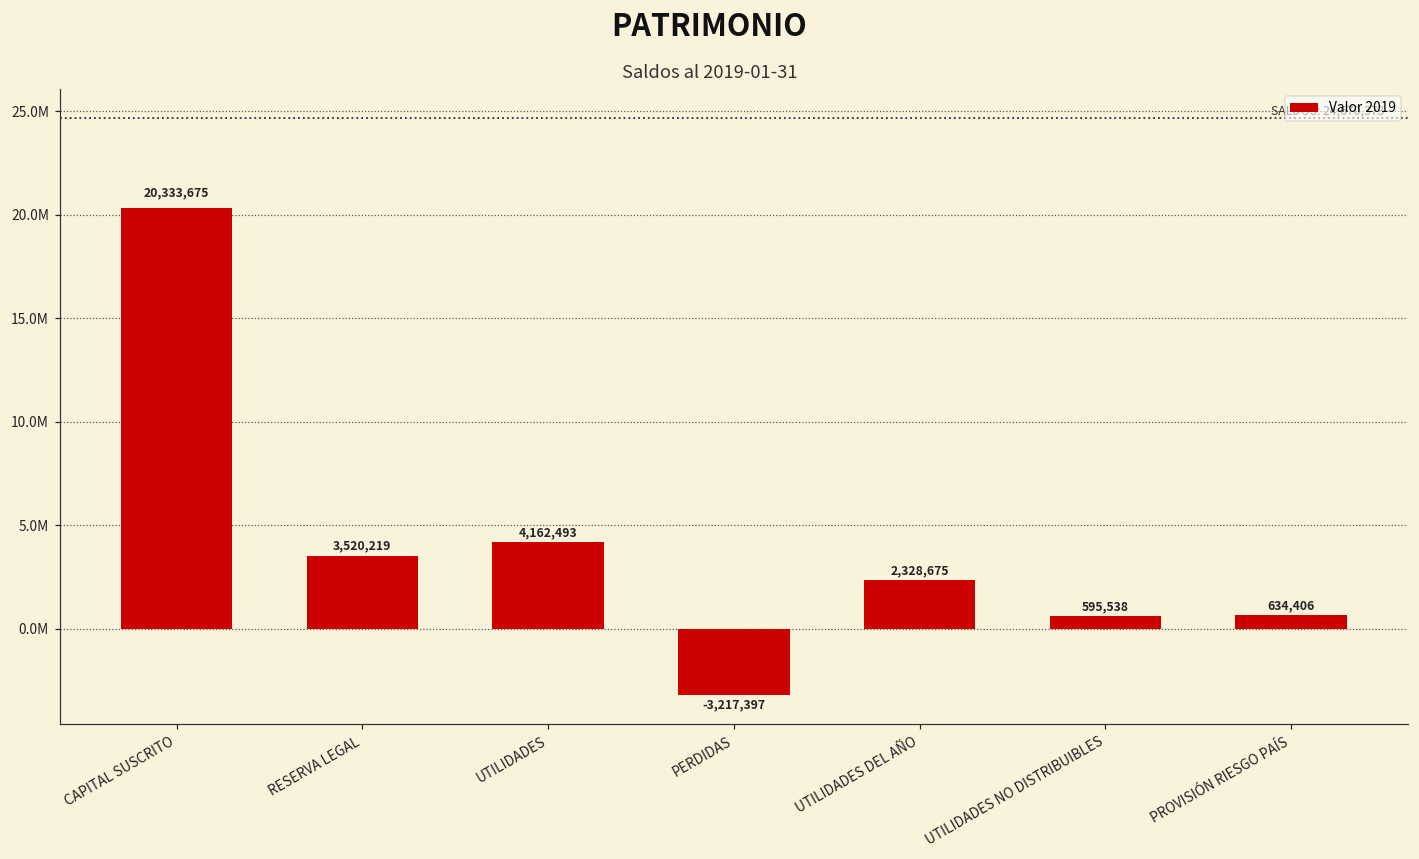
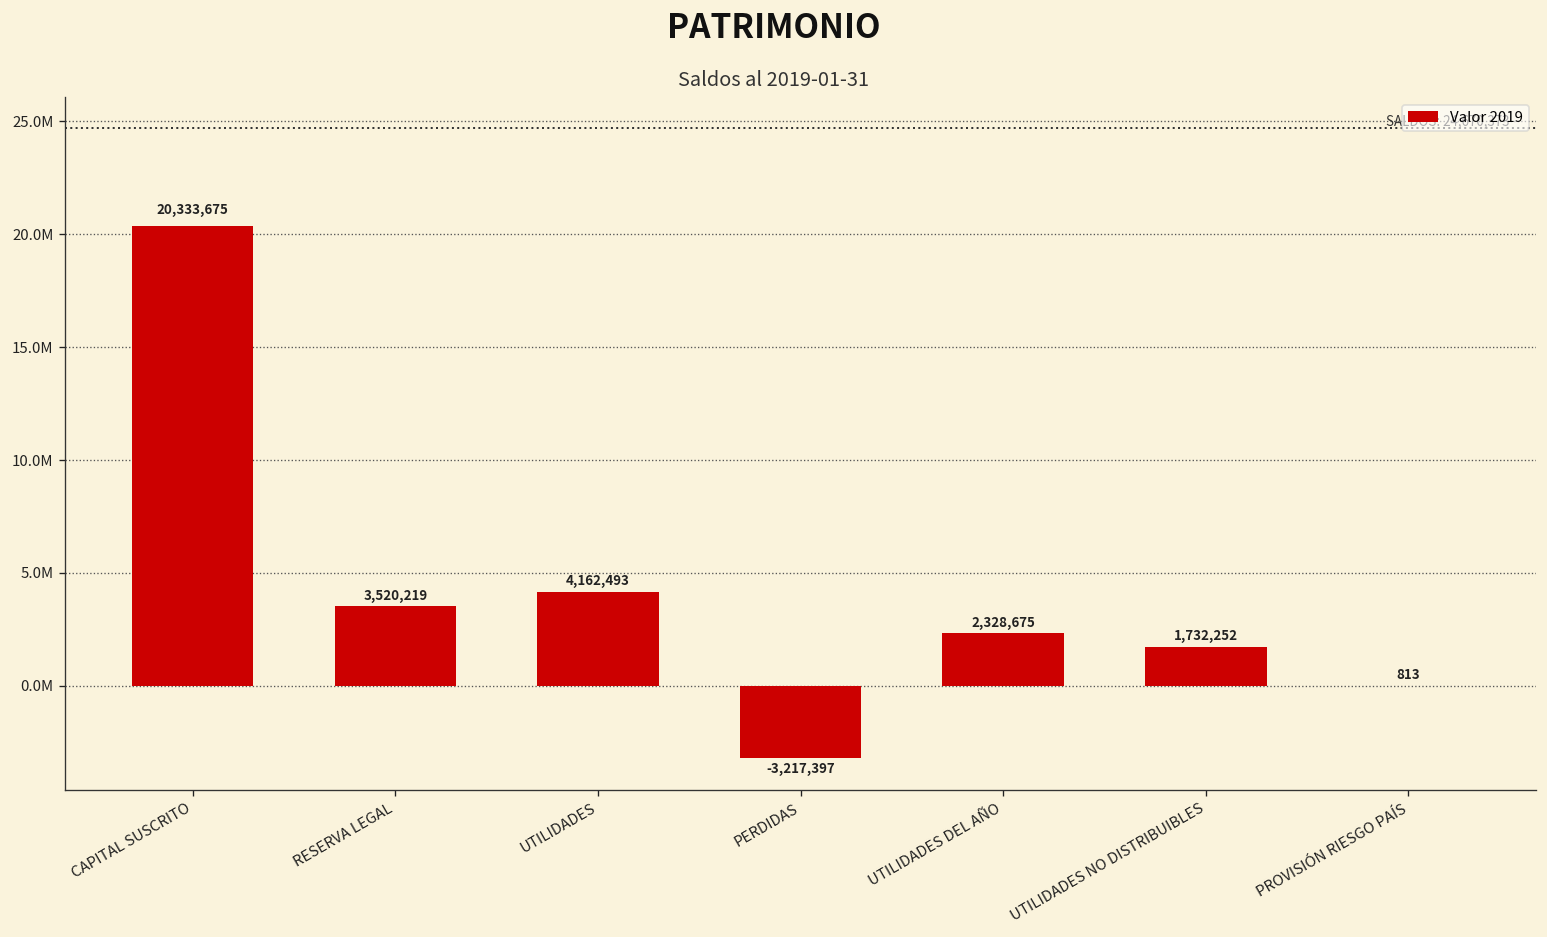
UTILIDADES NO DISTRIBUIBLES: 595,538 -> 1,732,252
PROVISIÓN RIESGO PAÍS: 634,406 -> 813
